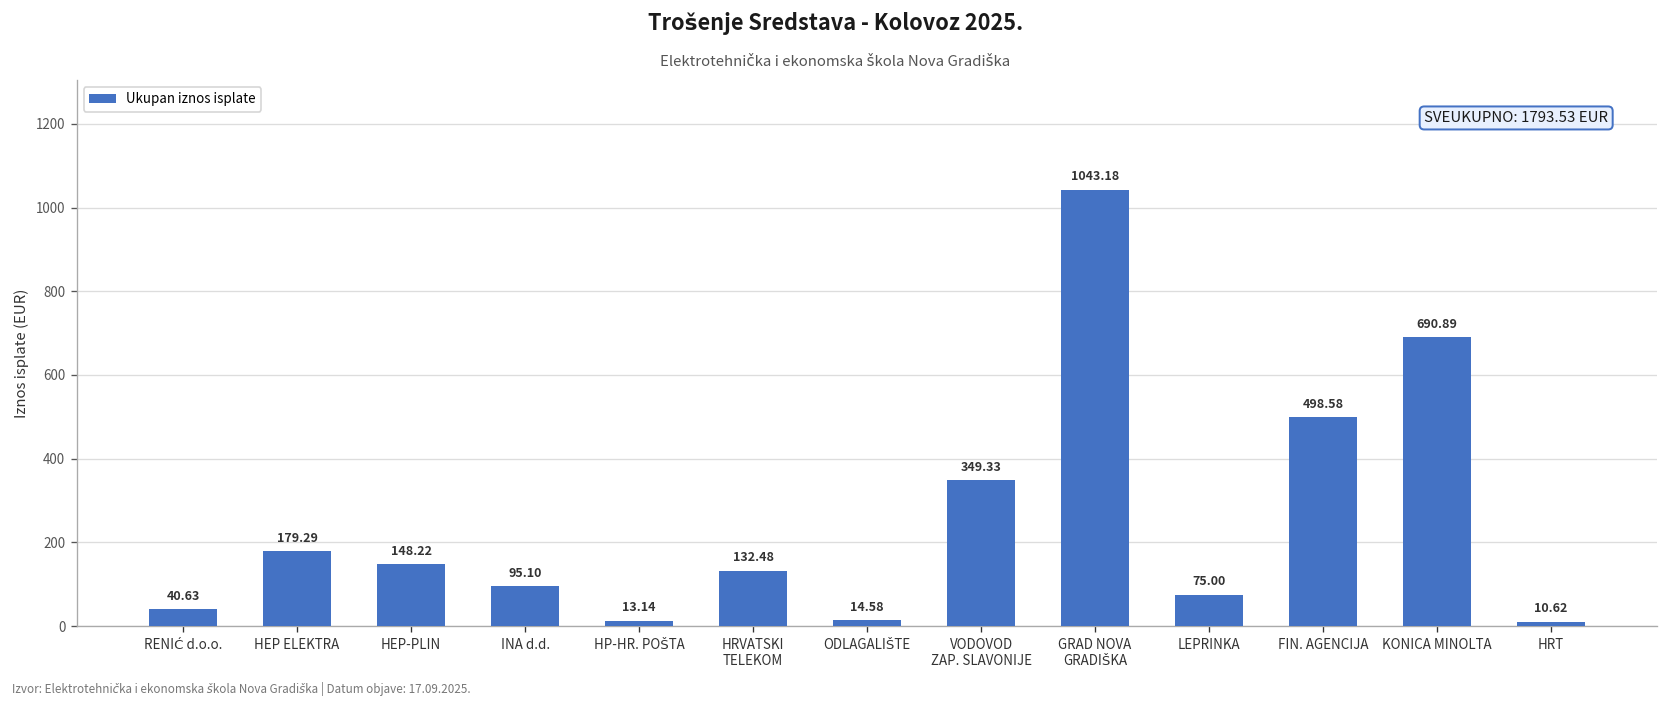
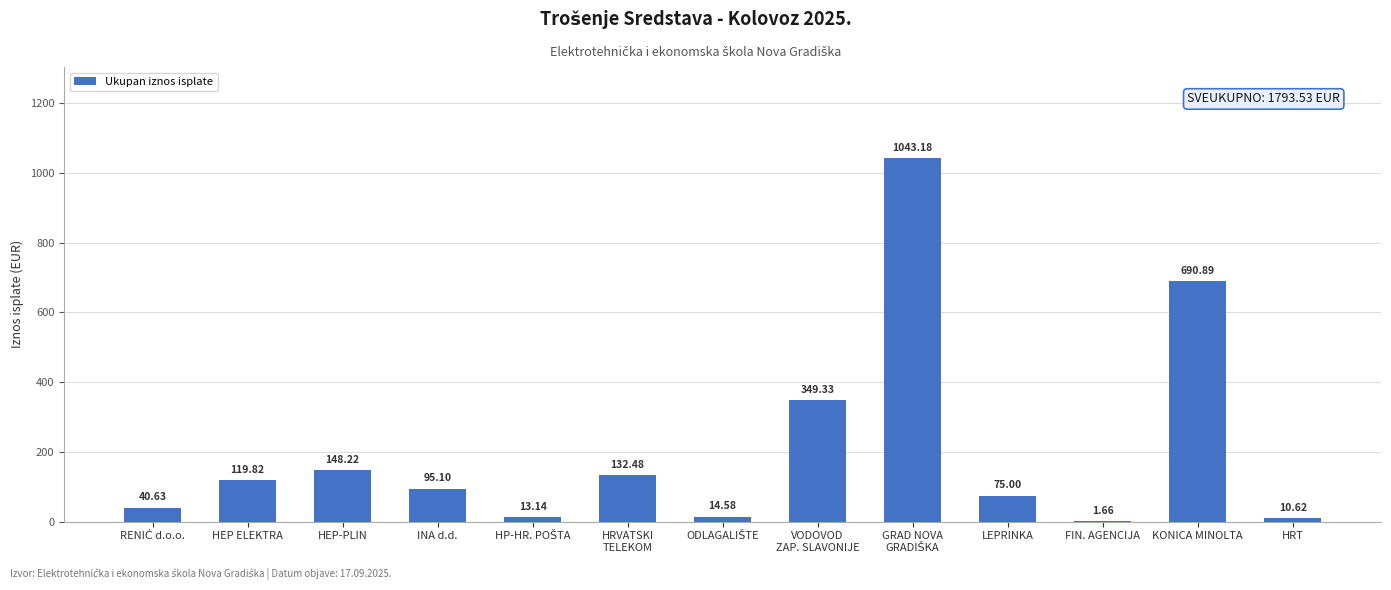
HEP ELEKTRA: 179.29 -> 119.82
FIN. AGENCIJA: 498.58 -> 1.66
